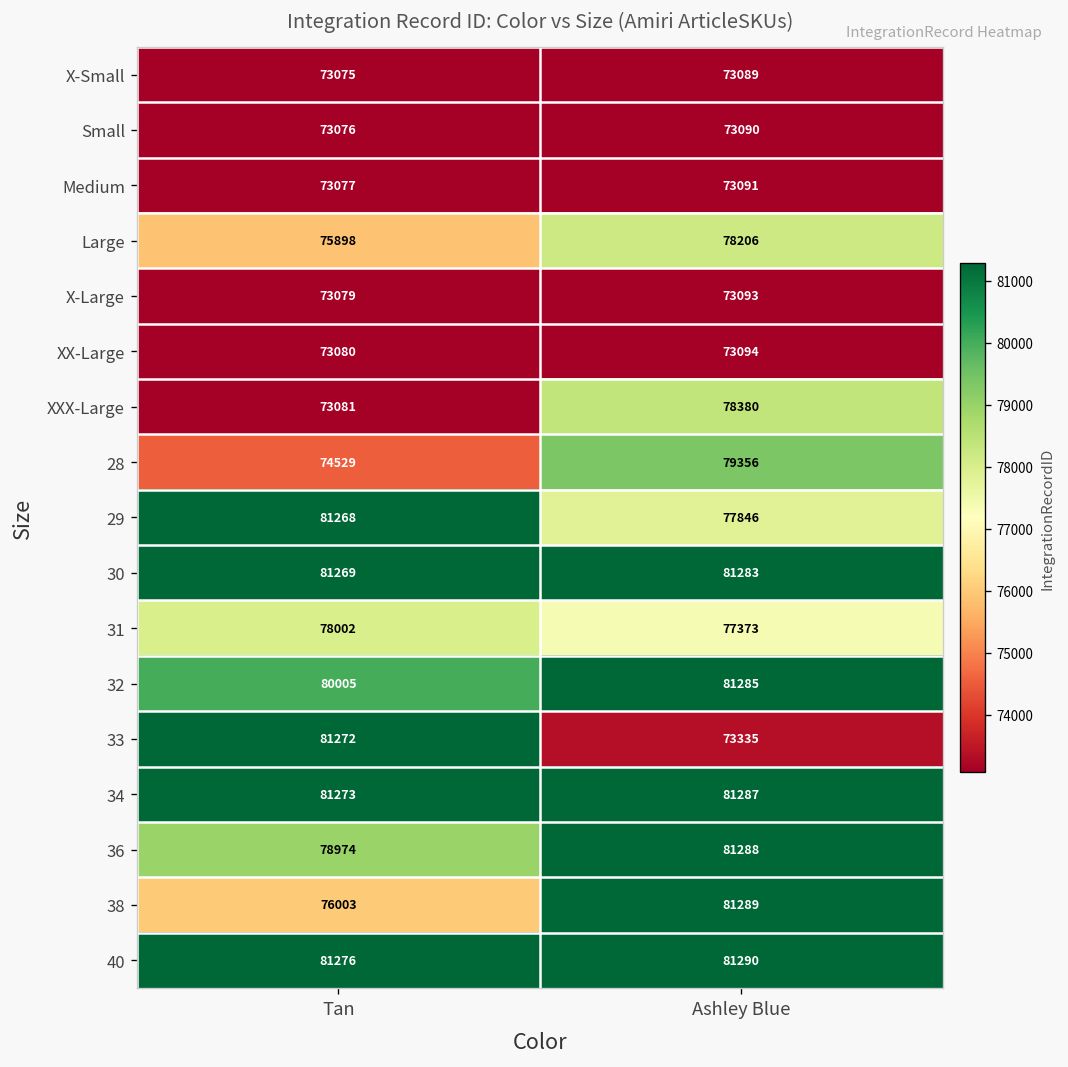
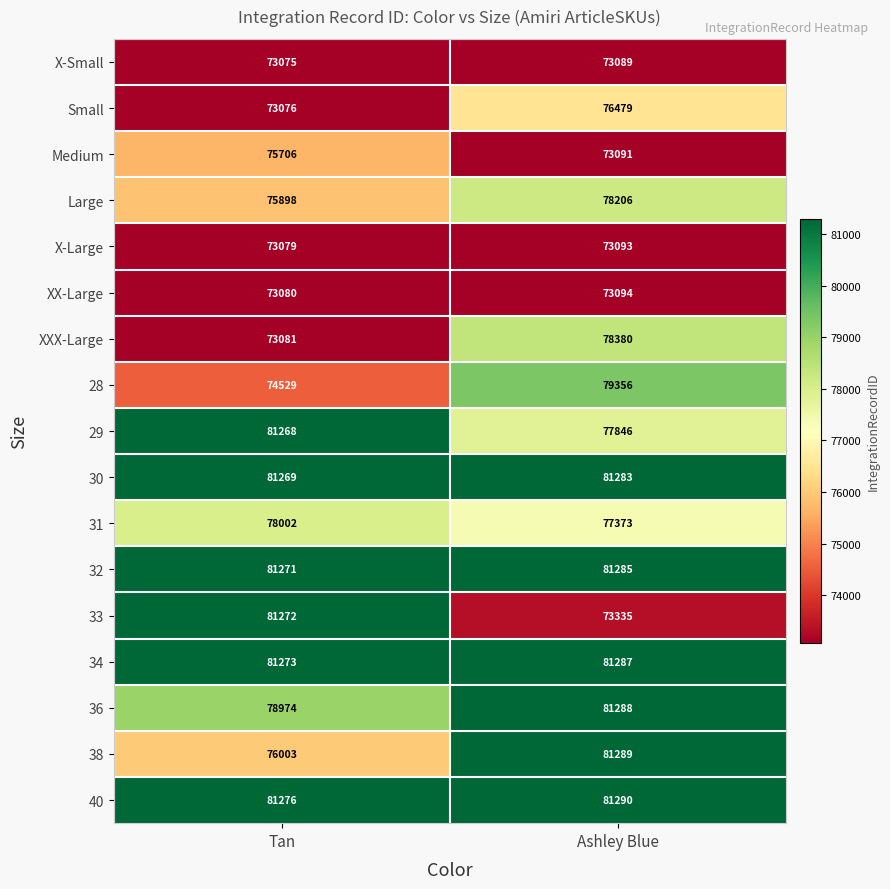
Small, Ashley Blue: 73090 -> 76479
Medium, Tan: 73077 -> 75706
32, Tan: 80005 -> 81271
